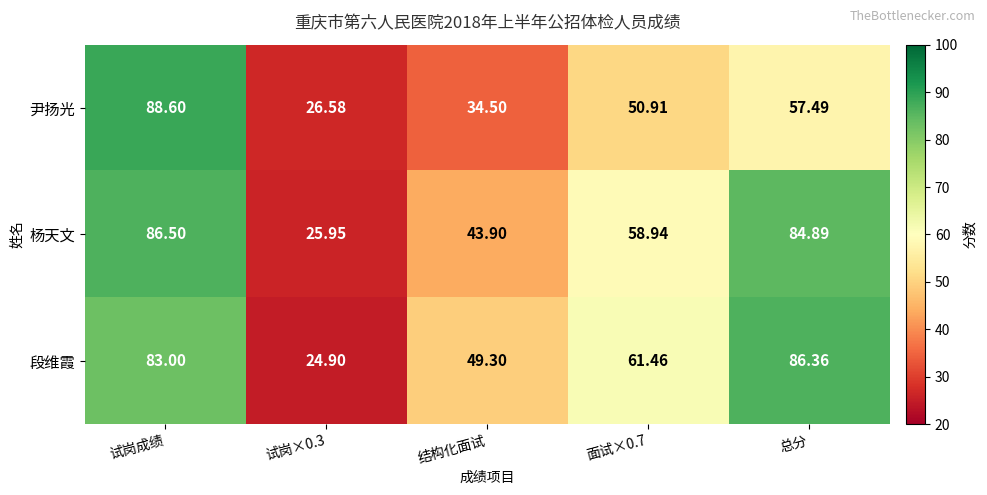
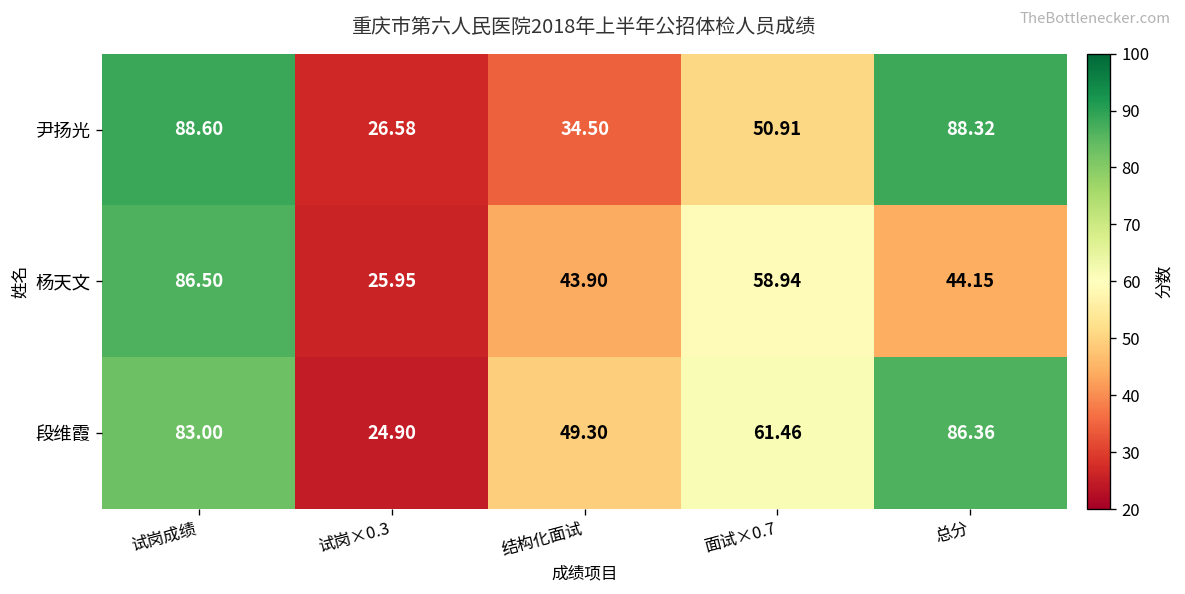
尹扬光, 总分: 57.49 -> 88.32
杨天文, 总分: 84.89 -> 44.15
